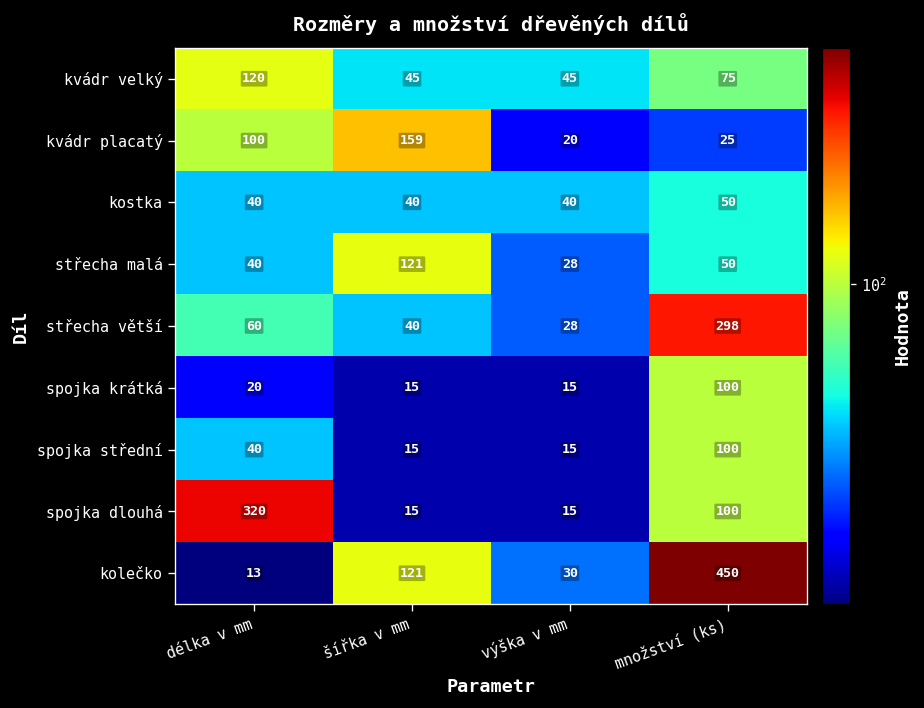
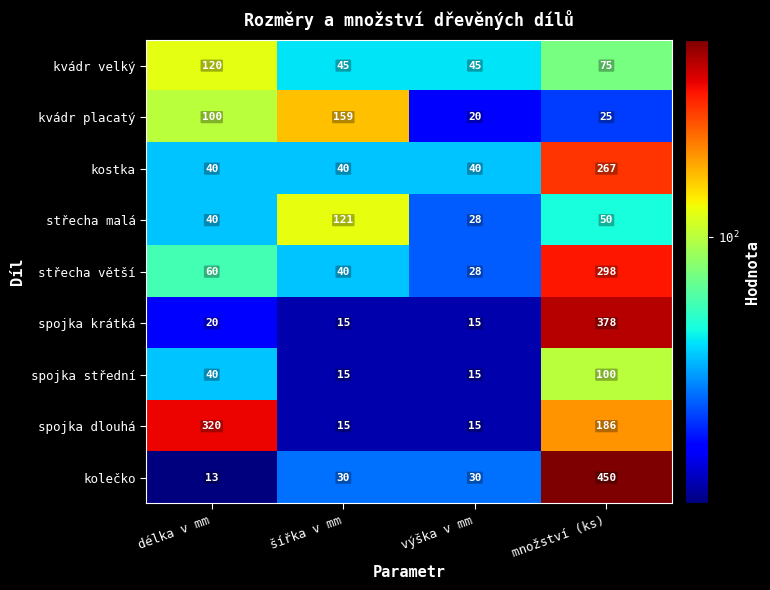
kostka, množství (ks): 50 -> 267
spojka krátká, množství (ks): 100 -> 378
spojka dlouhá, množství (ks): 100 -> 186
kolečko, šířka v mm: 121 -> 30
